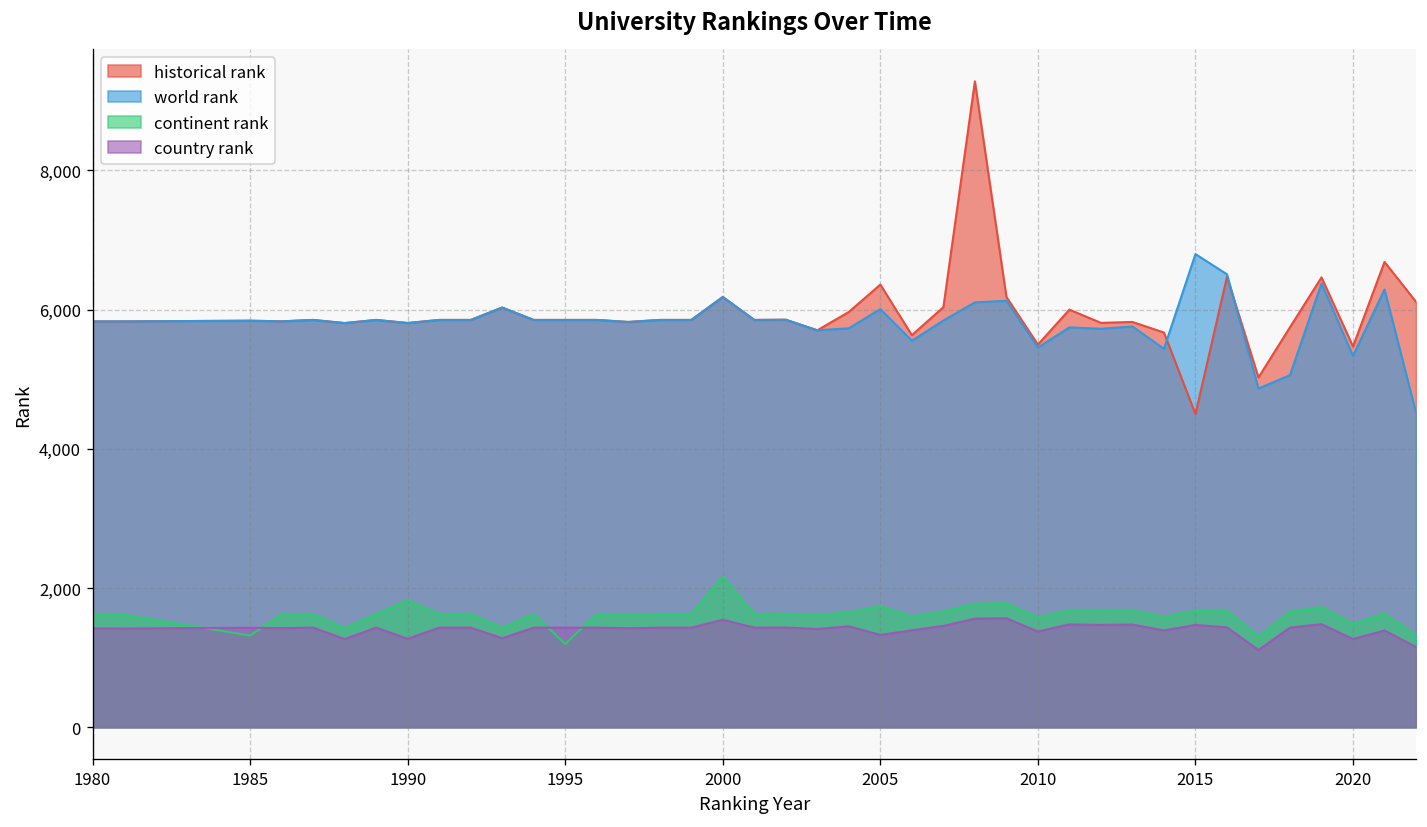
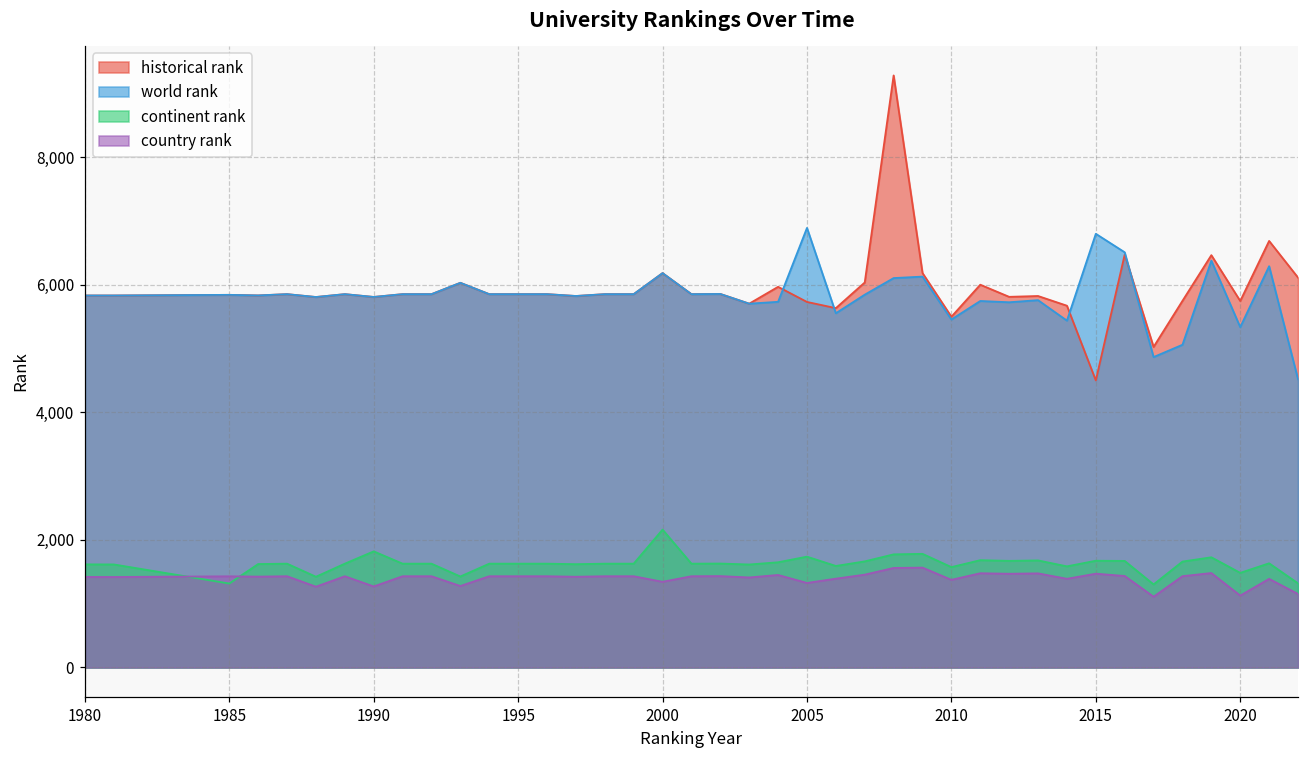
continent rank, 1995: 1,200 -> 1,600
country rank, 2000: 1,500 -> 1,300
historical rank, 2005: 6,400 -> 5,700
world rank, 2005: 6,000 -> 6,900
historical rank, 2020: 5,500 -> 5,700
country rank, 2020: 1,300 -> 1,100
